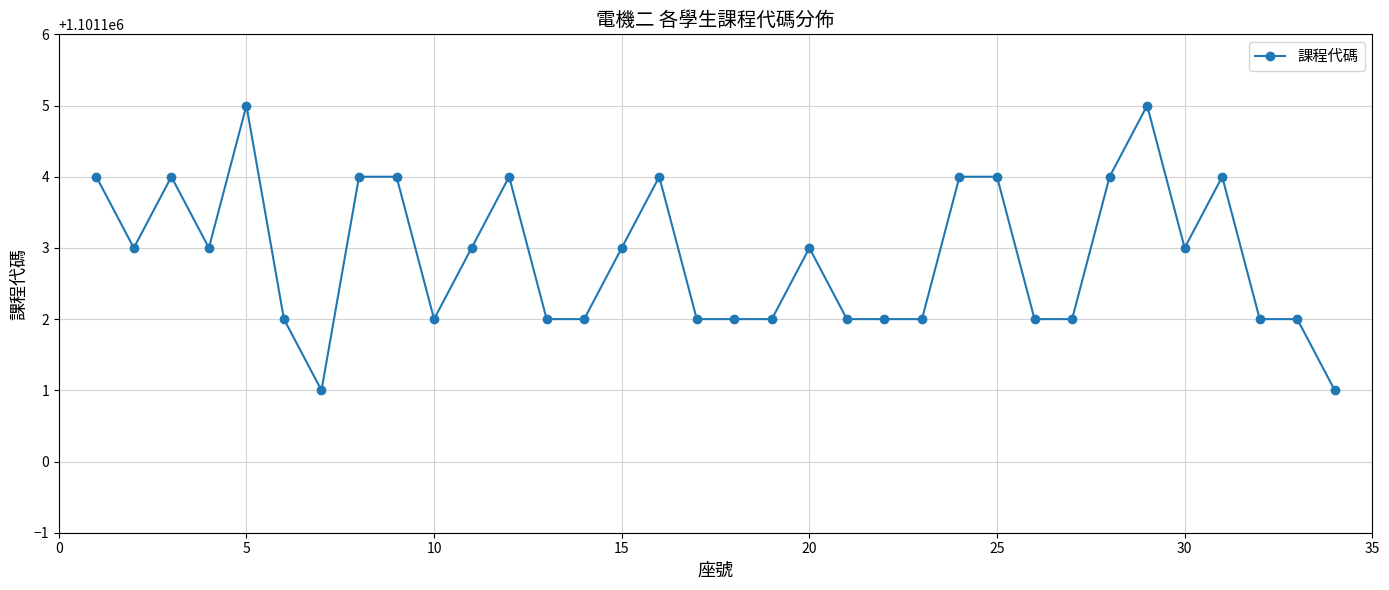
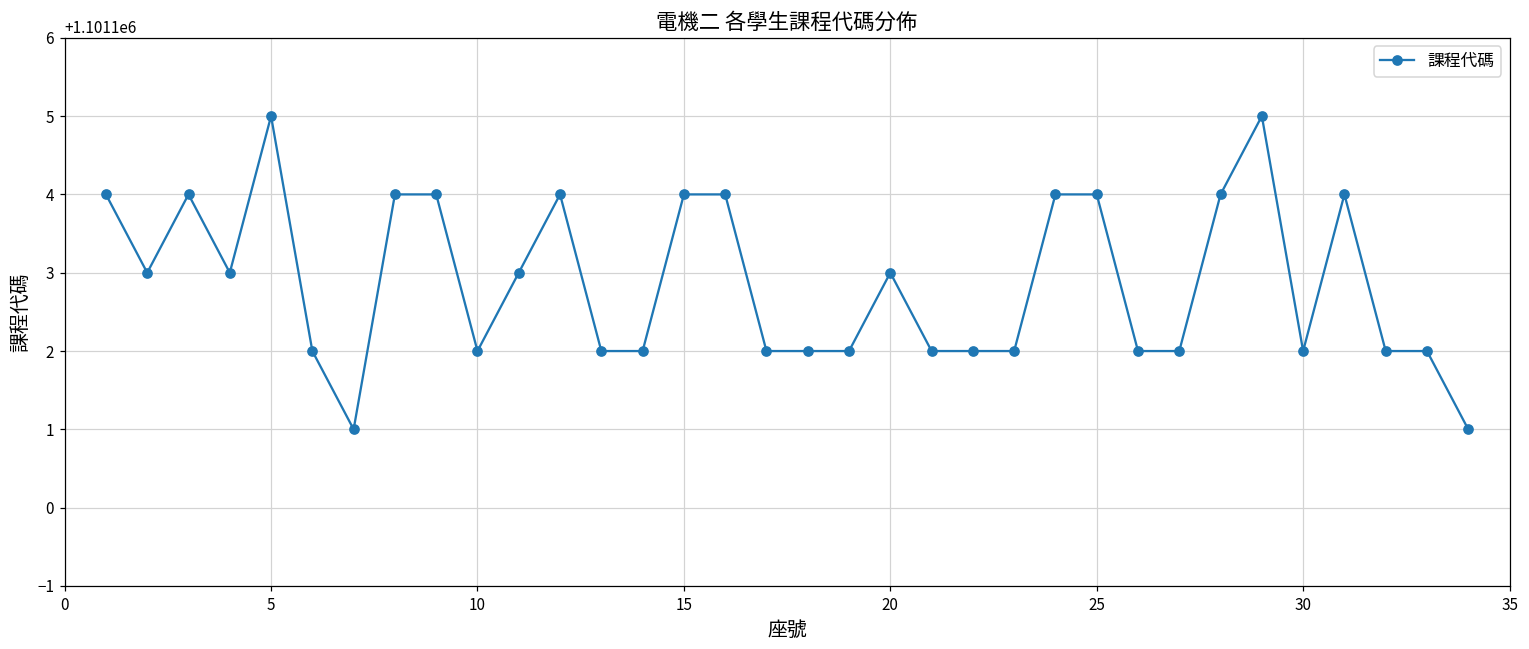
15: 1101103 -> 1101104
30: 1101103 -> 1101102
